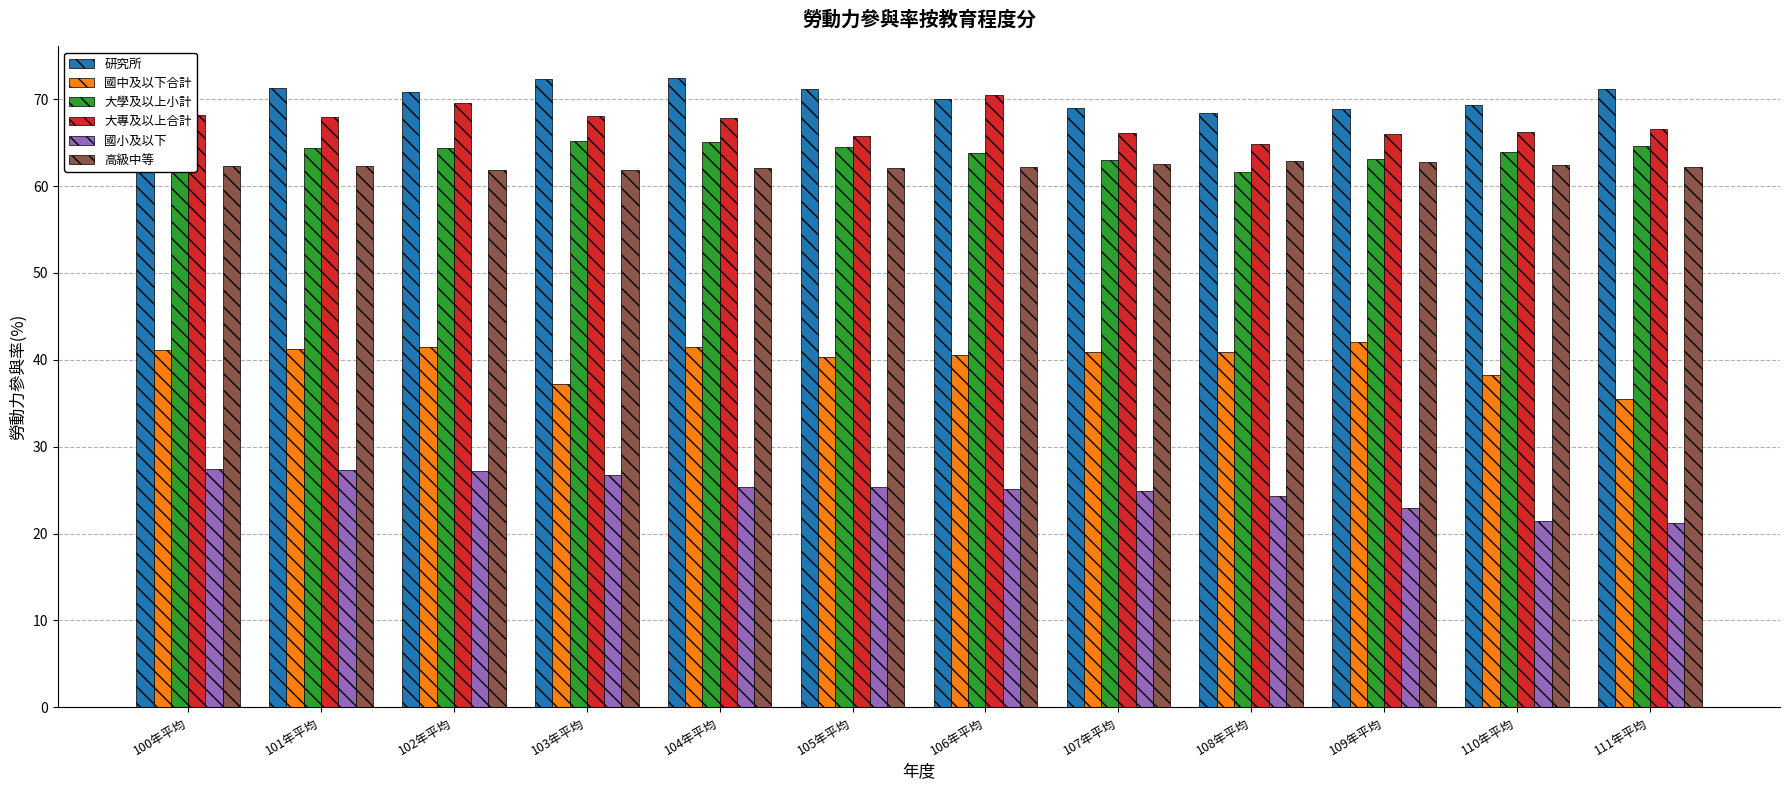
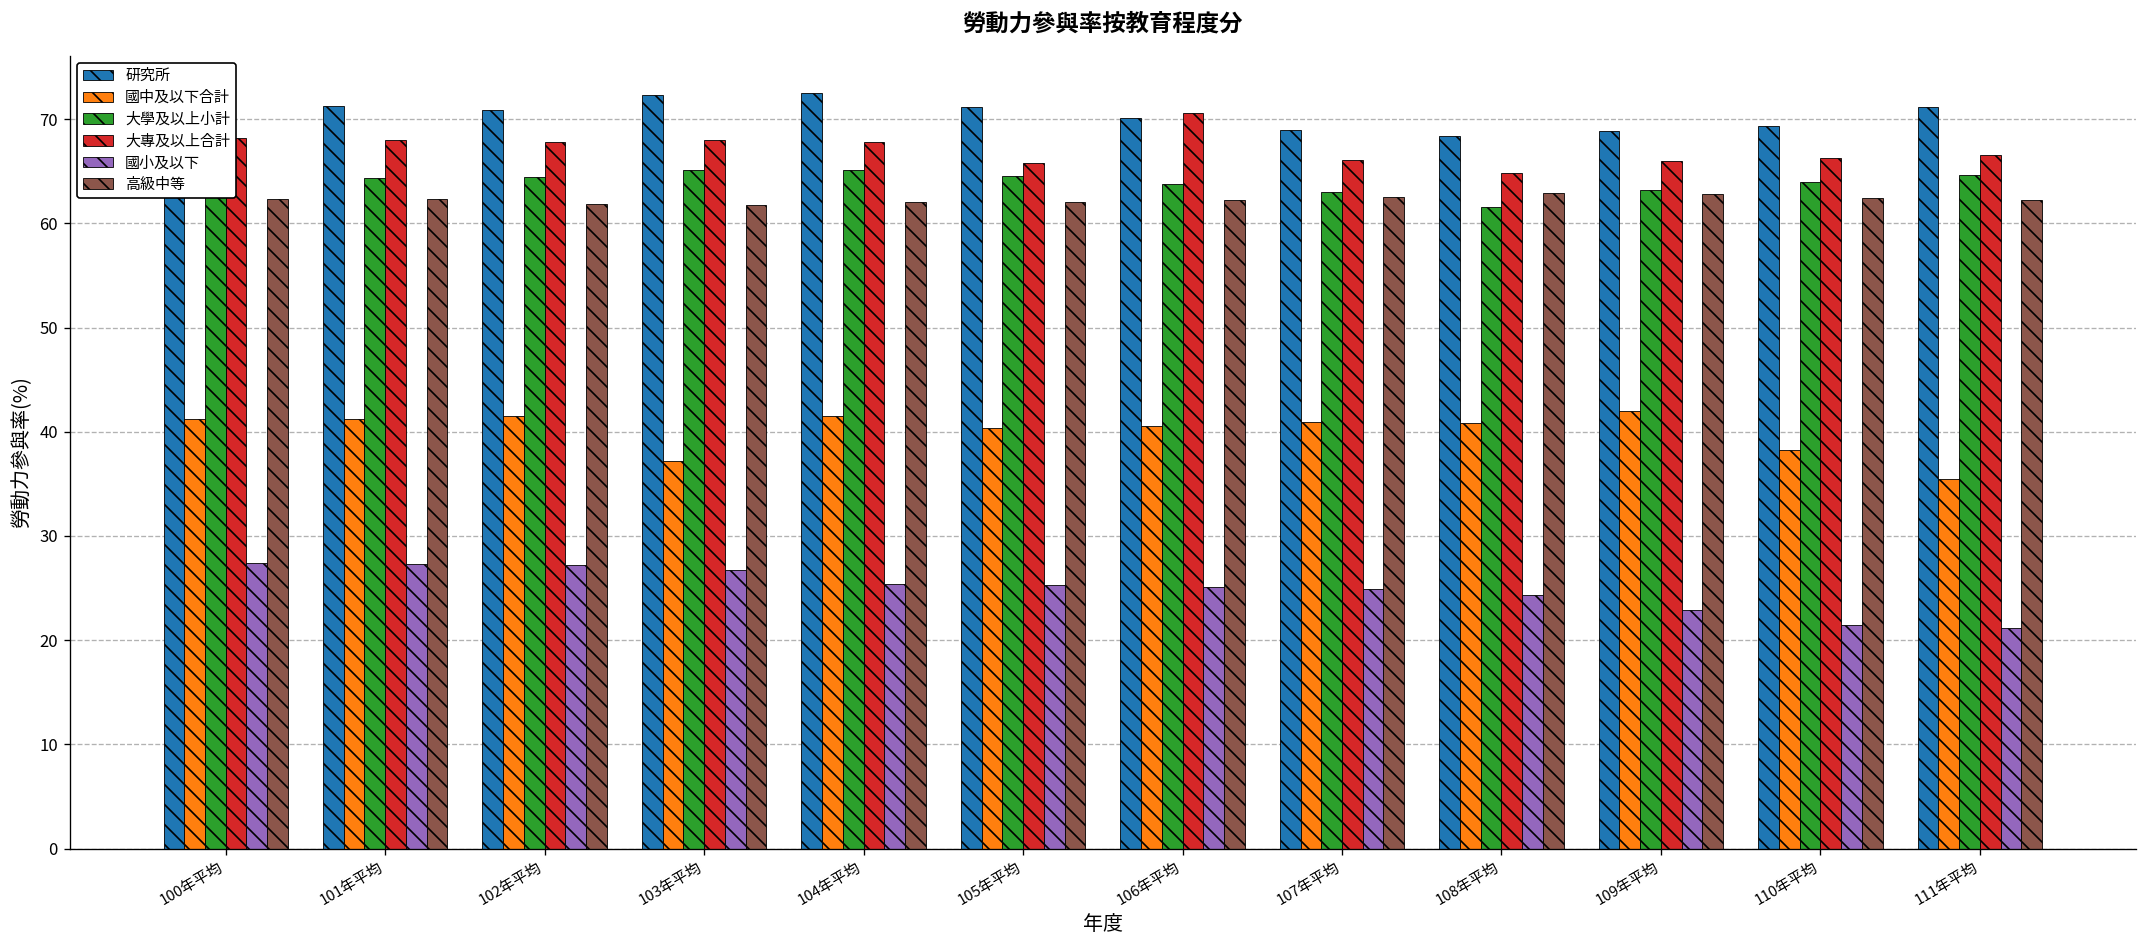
大專及以上合計, 102年平均: 70 -> 68
